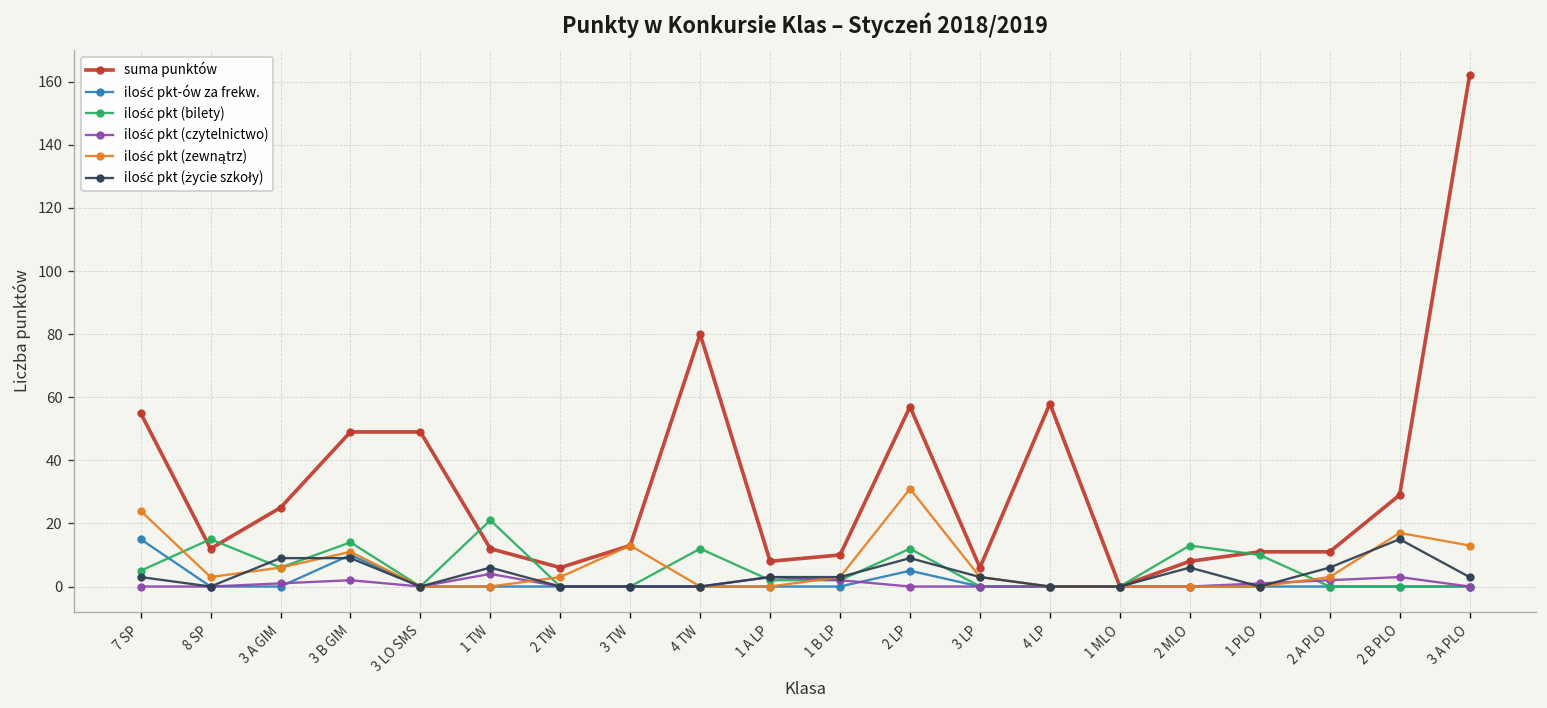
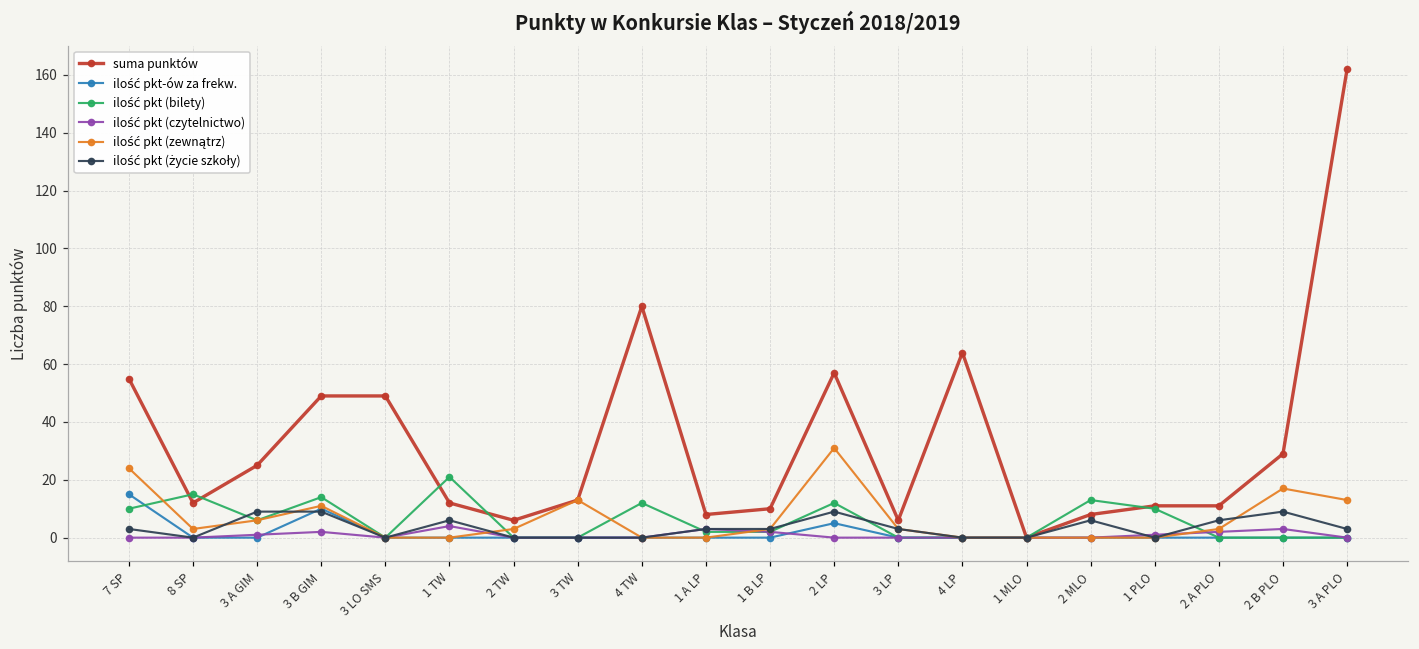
ilość pkt (bilety), 7 SP: 5 -> 10
suma punktów, 4 LP: 58 -> 64
ilość pkt (życie szkoły), 2 B PLO: 15 -> 9
